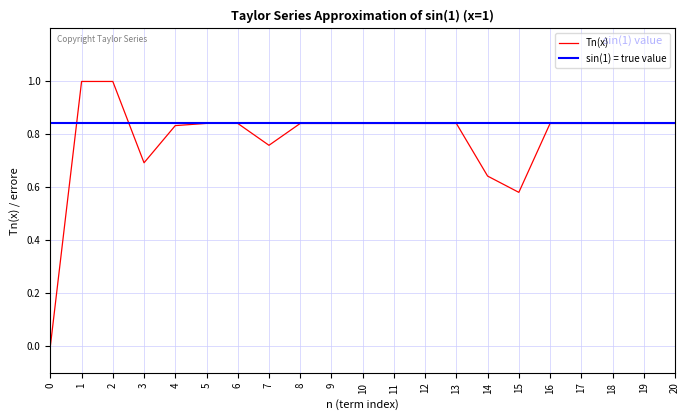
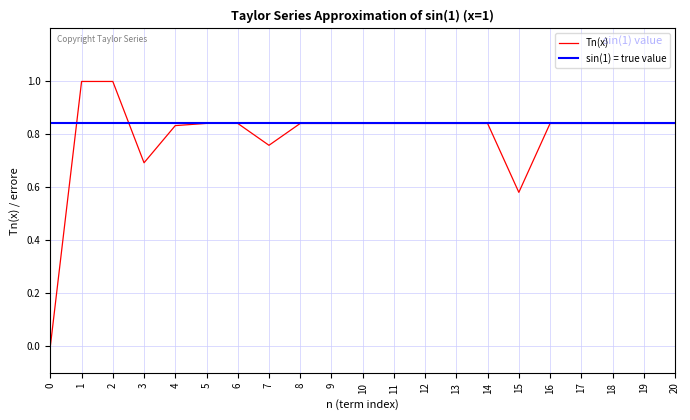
14: 0.64 -> 0.84
